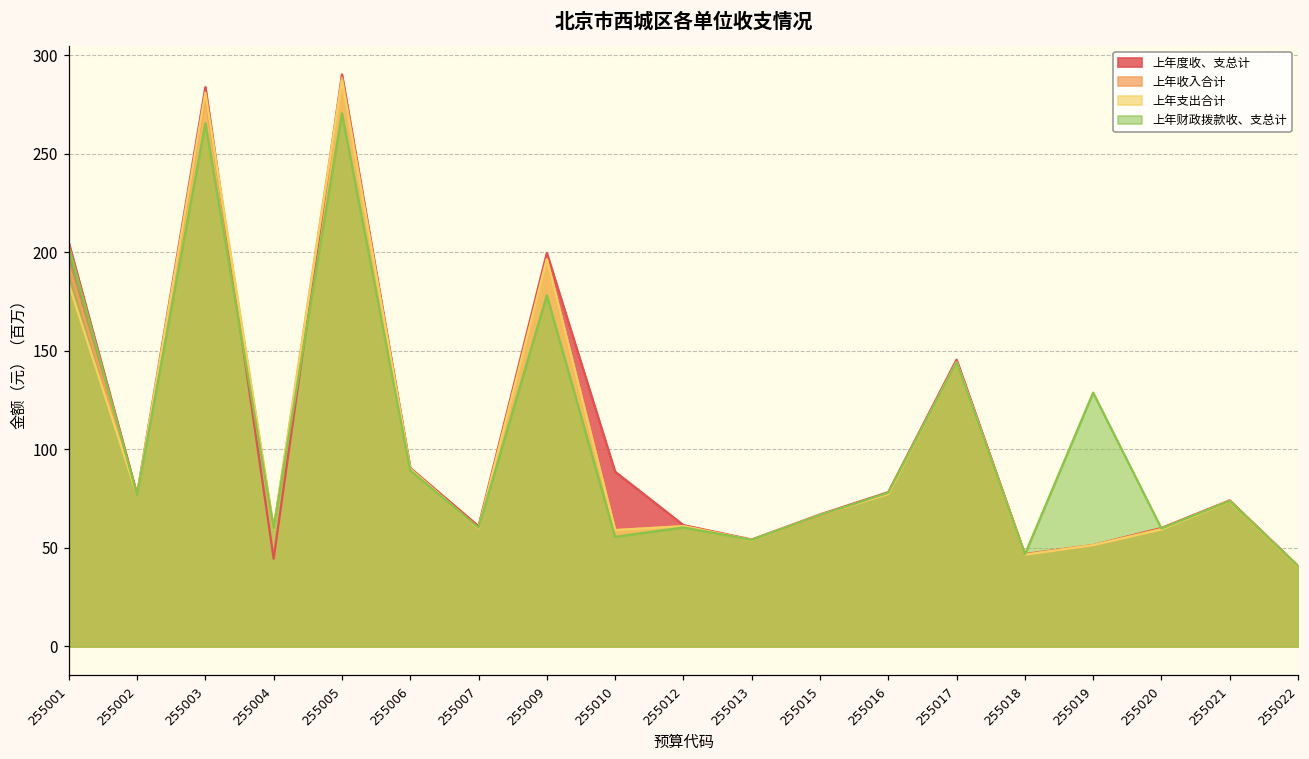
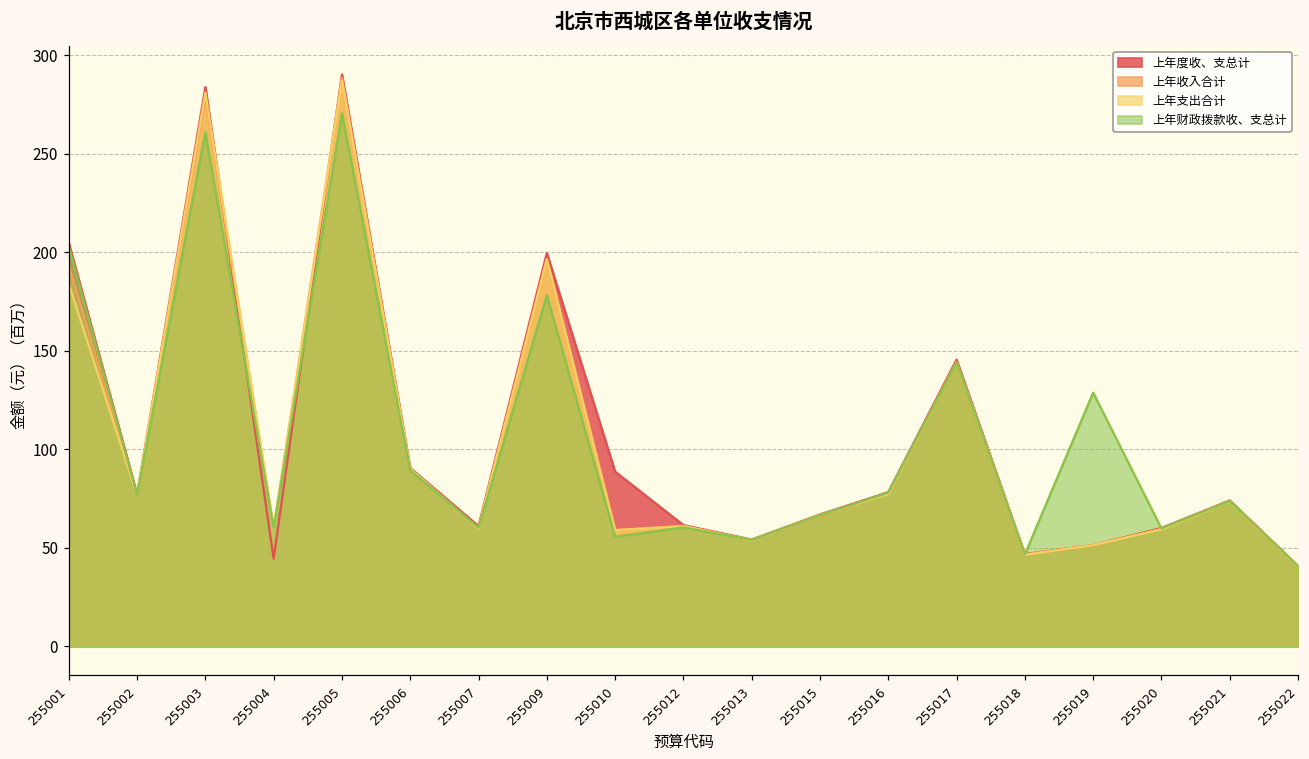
上年财政拨款收、支总计, 255003: 265 -> 261
